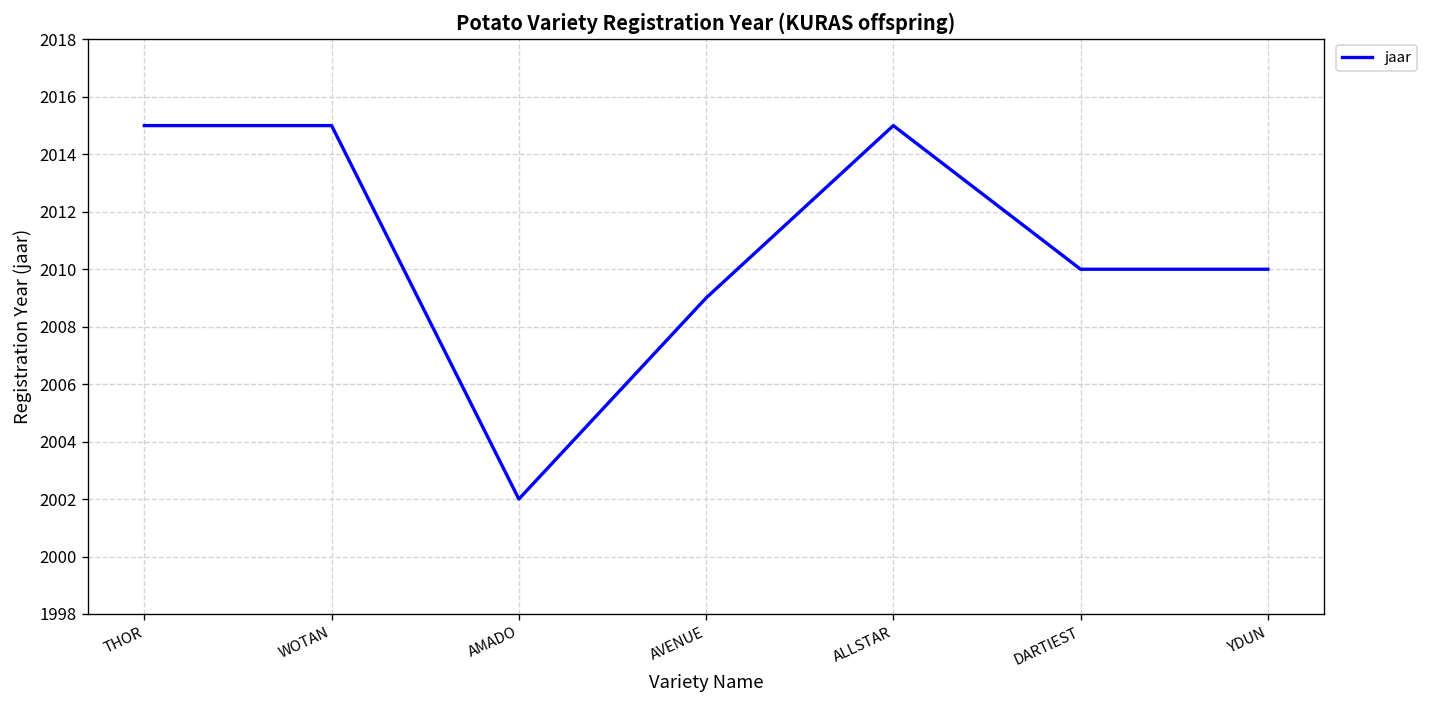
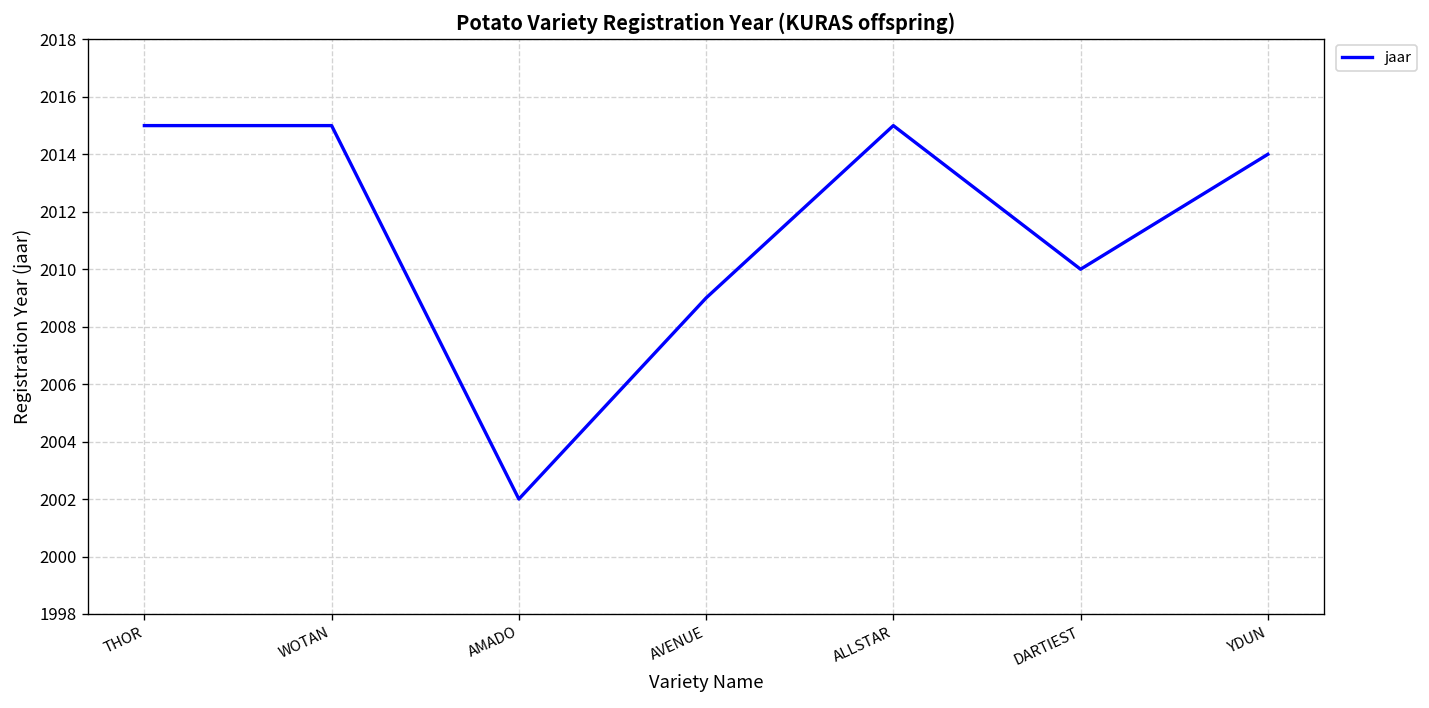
YDUN: 2010 -> 2014
